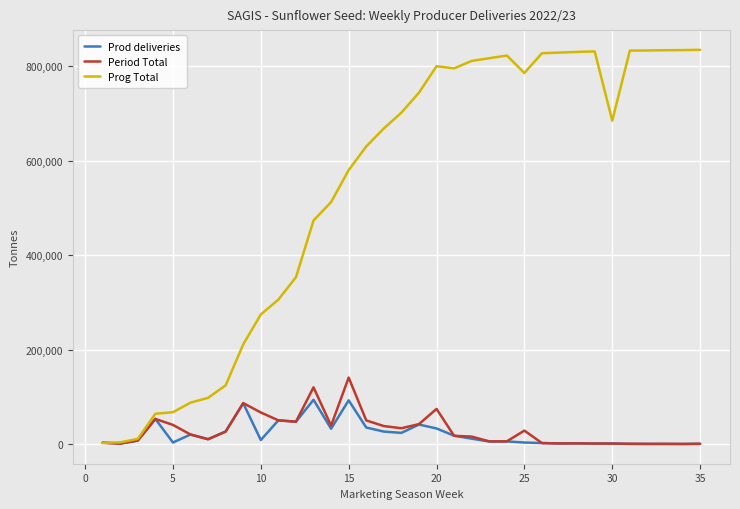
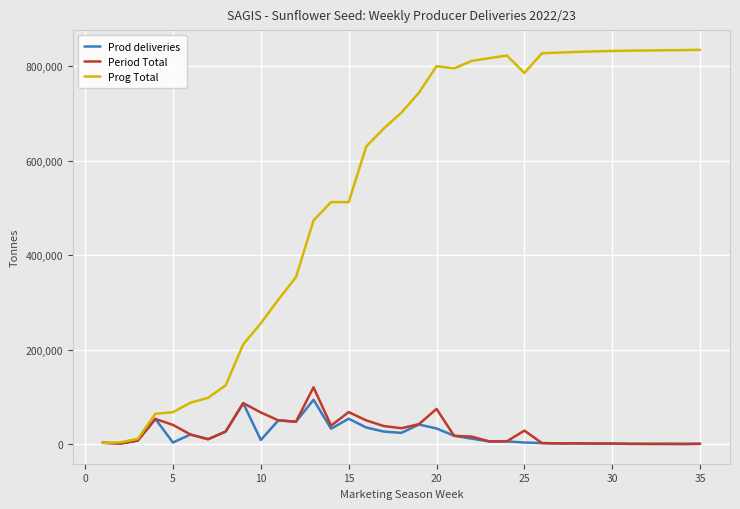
Prog Total, 10: 270,000 -> 260,000
Prod deliveries, 15: 90,000 -> 50,000
Period Total, 15: 140,000 -> 70,000
Prog Total, 15: 580,000 -> 510,000
Prog Total, 30: 680,000 -> 830,000
